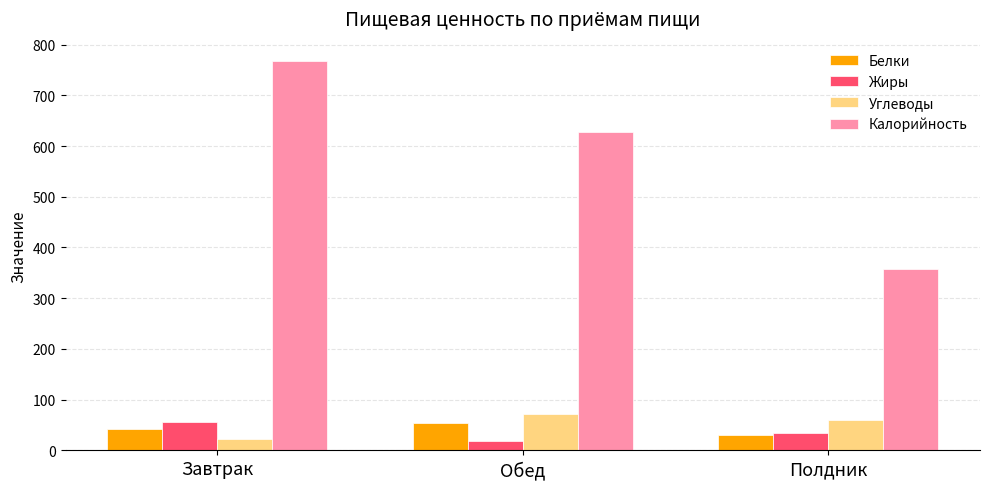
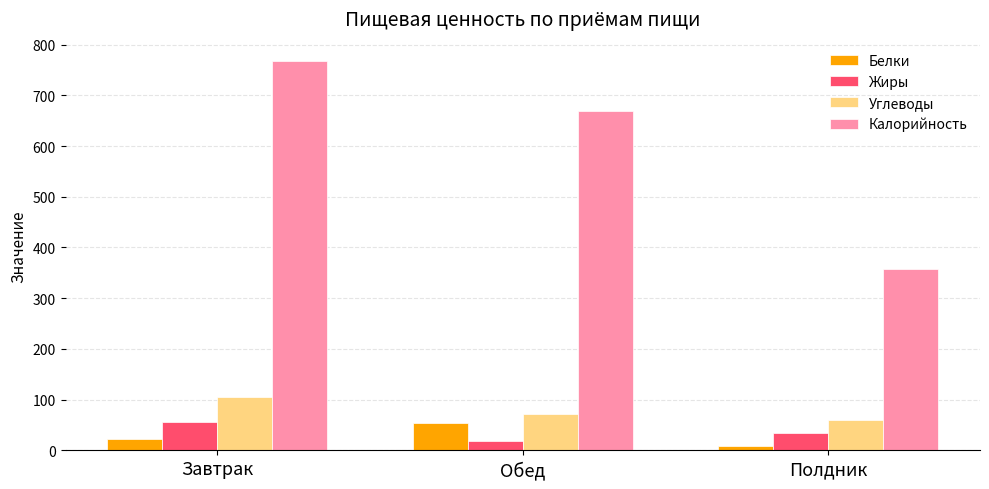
Белки, Завтрак: 40 -> 20
Углеводы, Завтрак: 20 -> 110
Калорийность, Обед: 630 -> 670
Белки, Полдник: 30 -> 10
